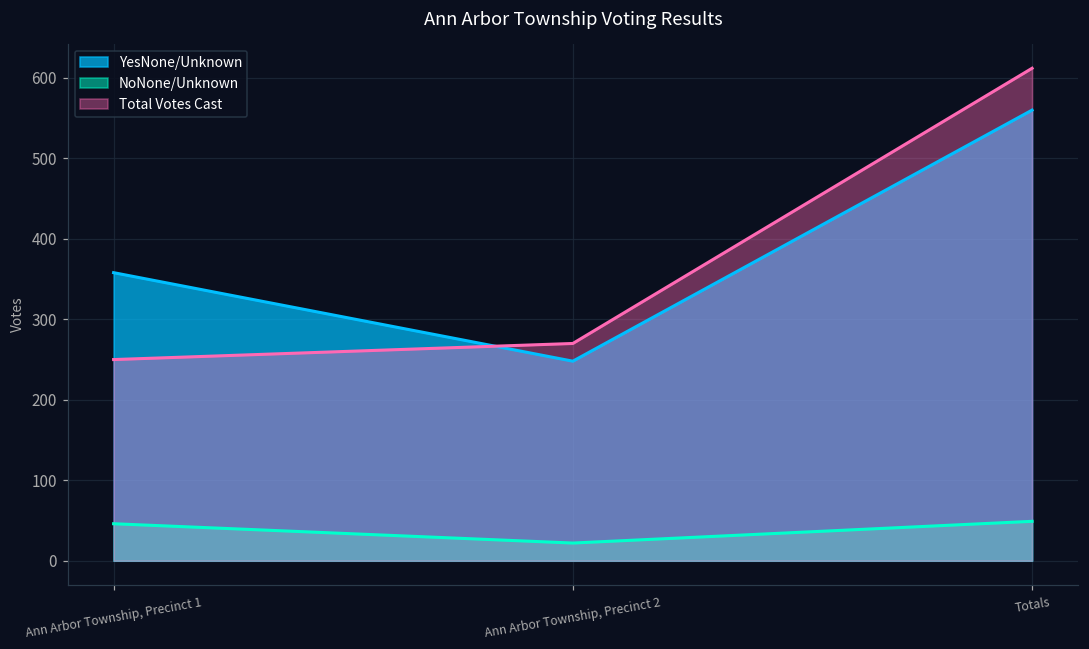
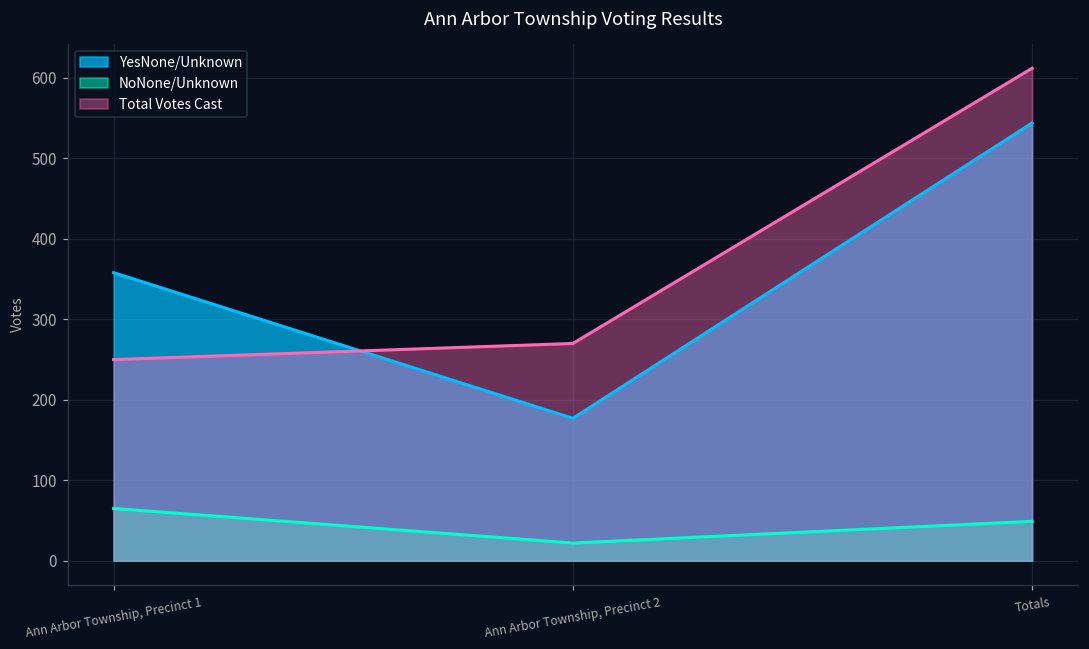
NoNone/Unknown, Ann Arbor Township, Precinct 1: 50 -> 70
YesNone/Unknown, Ann Arbor Township, Precinct 2: 250 -> 180
YesNone/Unknown, Totals: 560 -> 540
